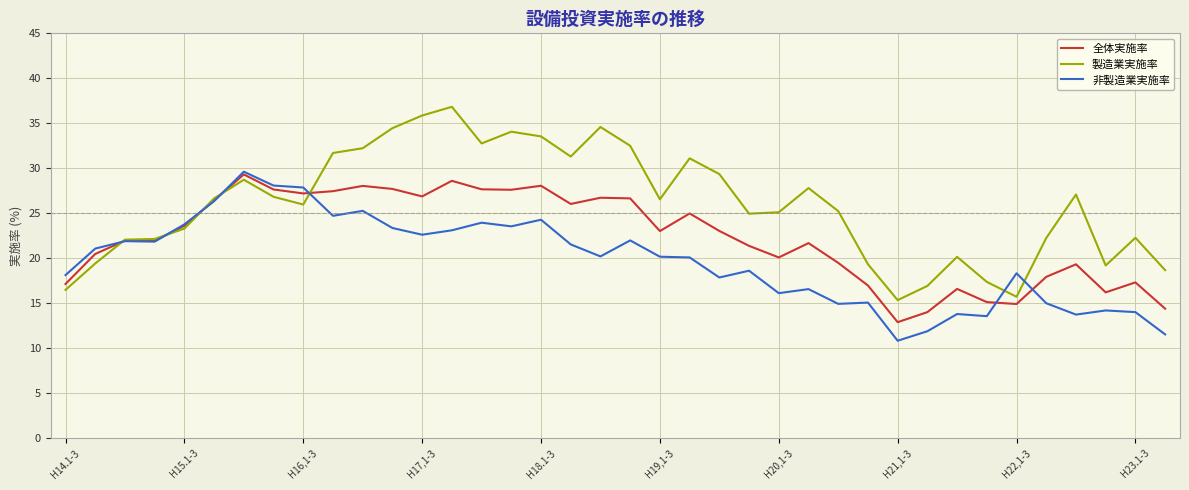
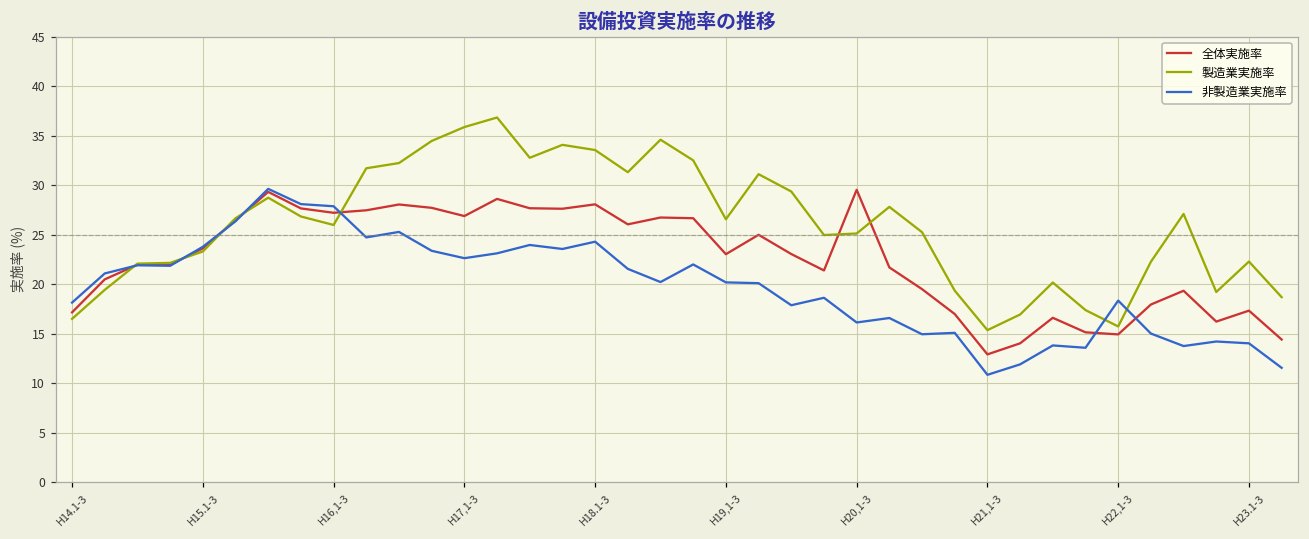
全体実施率, H20,1-3: 20 -> 30
